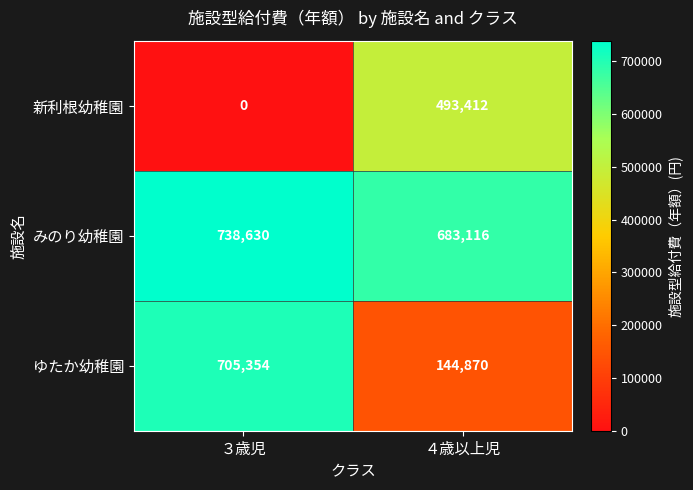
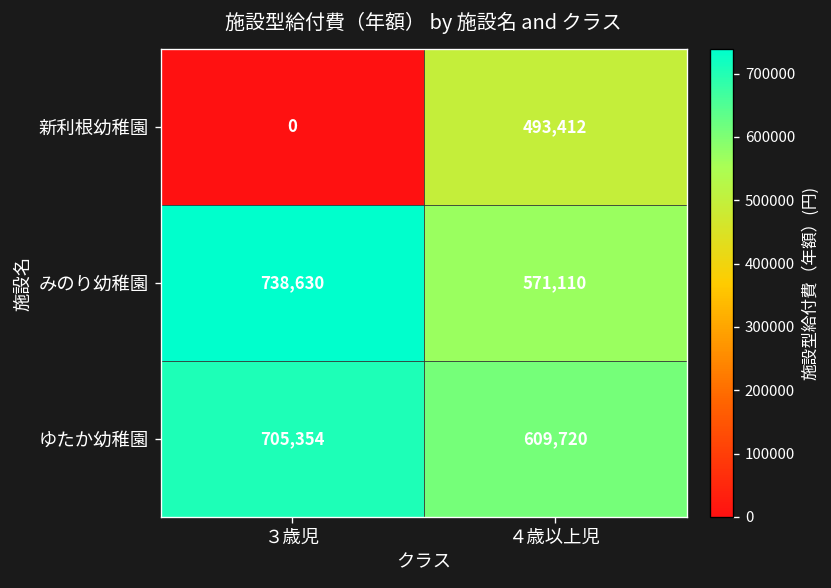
みのり幼稚園, ４歳以上児: 683,116 -> 571,110
ゆたか幼稚園, ４歳以上児: 144,870 -> 609,720
